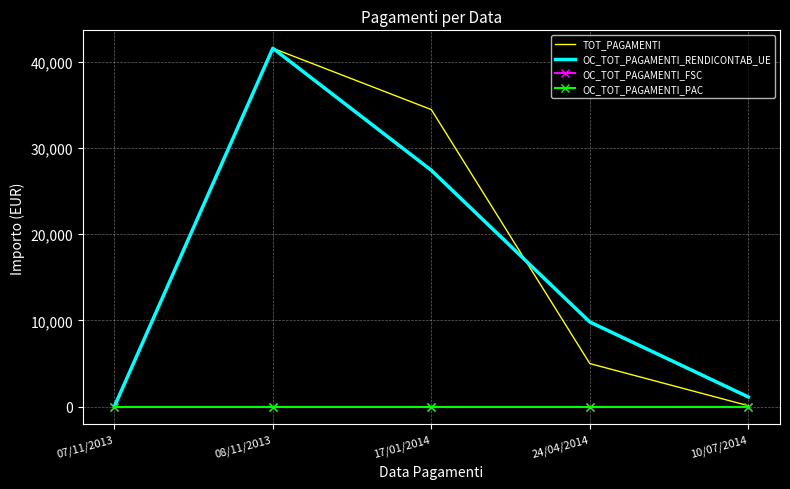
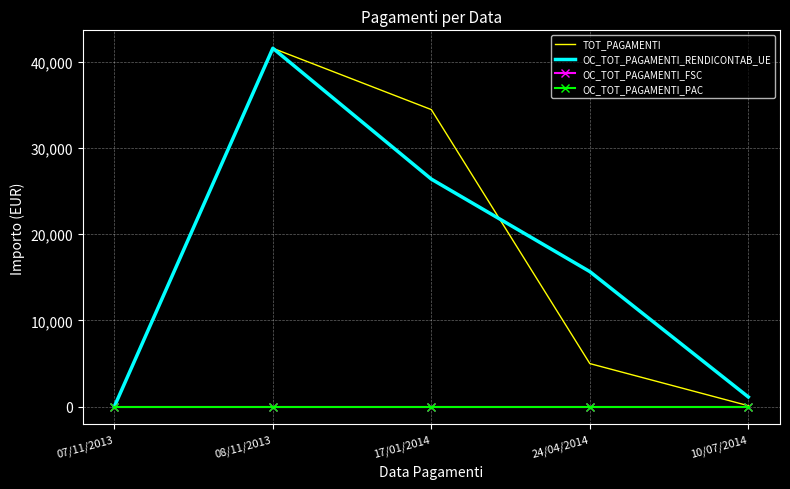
OC_TOT_PAGAMENTI_RENDICONTAB_UE, 17/01/2014: 27,000 -> 26,000
OC_TOT_PAGAMENTI_RENDICONTAB_UE, 24/04/2014: 10,000 -> 16,000
